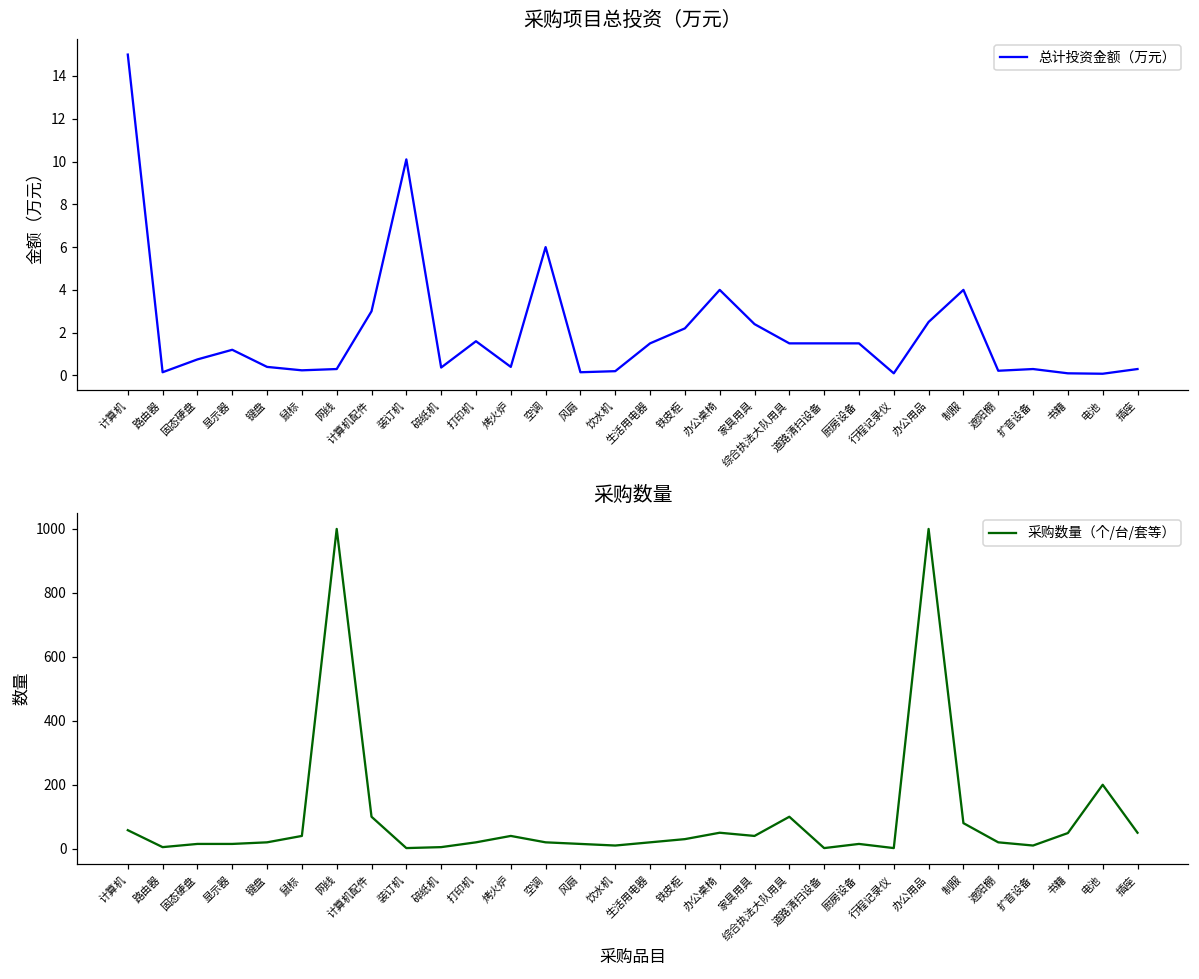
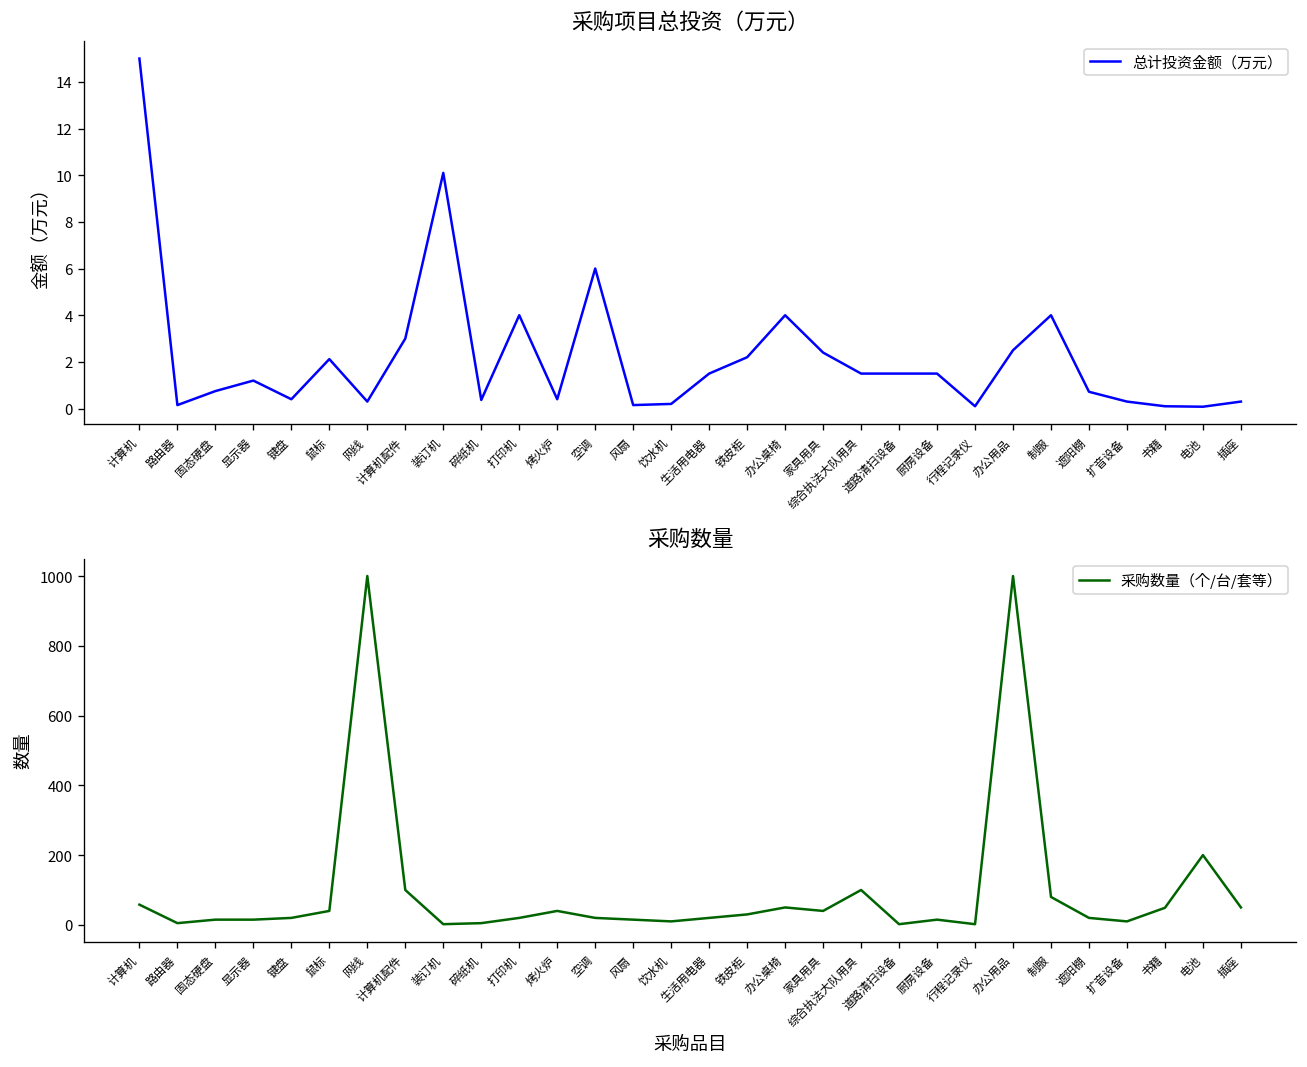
采购项目总投资（万元）, 鼠标: 0.2 -> 2.1
采购项目总投资（万元）, 打印机: 1.6 -> 4.0
采购项目总投资（万元）, 遮阳棚: 0.2 -> 0.7
